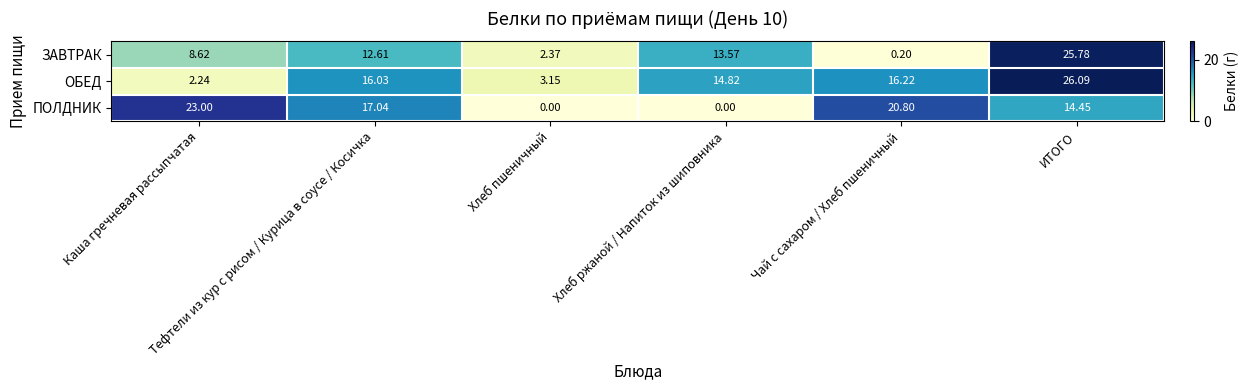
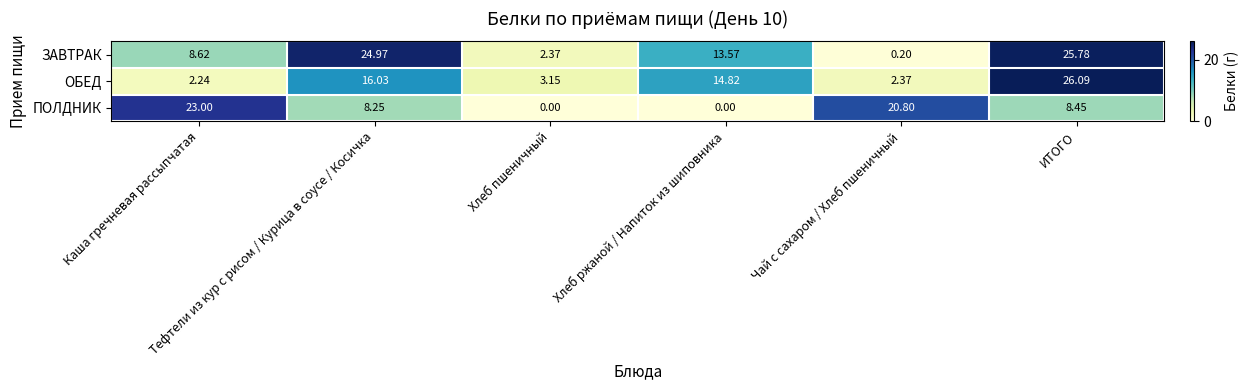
ЗАВТРАК, Тефтели из кур с рисом / Курица в соусе / Косичка: 12.61 -> 24.97
ОБЕД, Чай с сахаром / Хлеб пшеничный: 16.22 -> 2.37
ПОЛДНИК, Тефтели из кур с рисом / Курица в соусе / Косичка: 17.04 -> 8.25
ПОЛДНИК, ИТОГО: 14.45 -> 8.45
